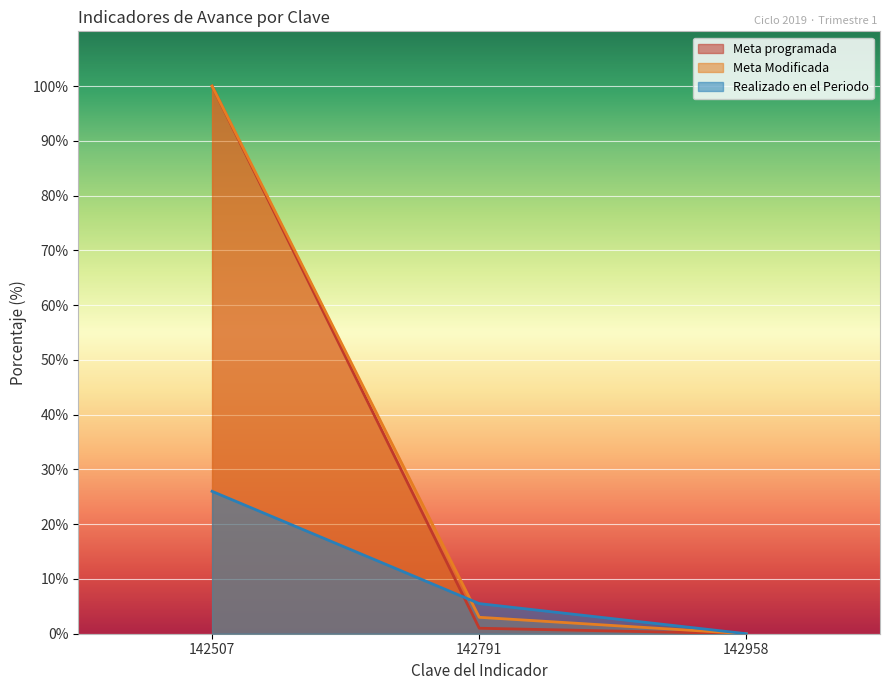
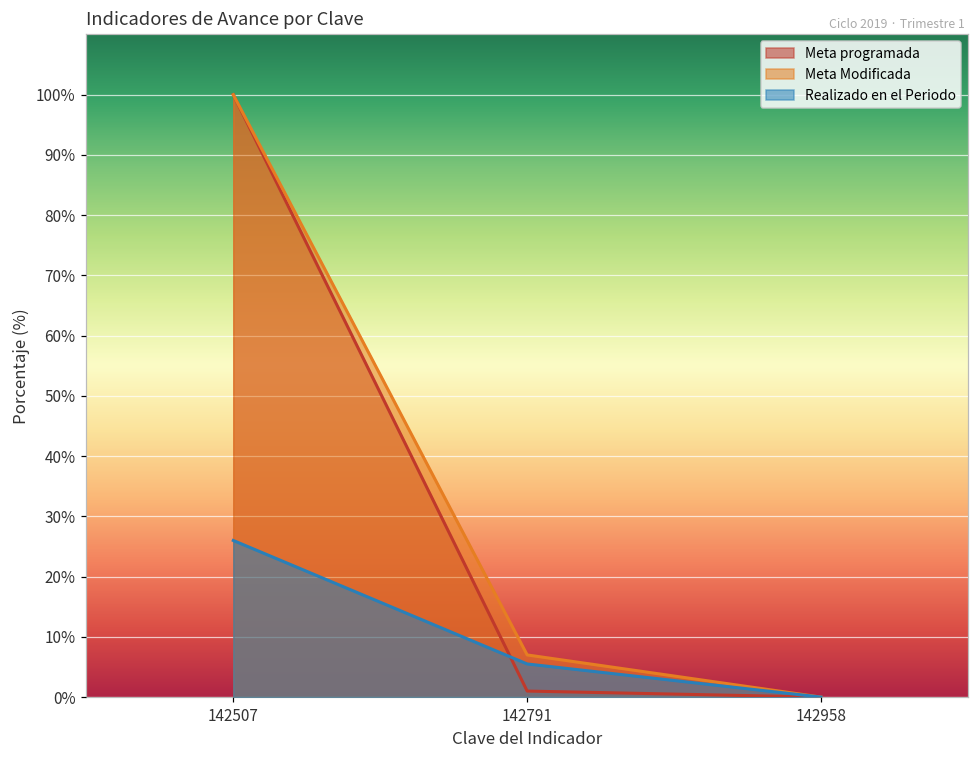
Meta Modificada, 142791: 3% -> 7%
